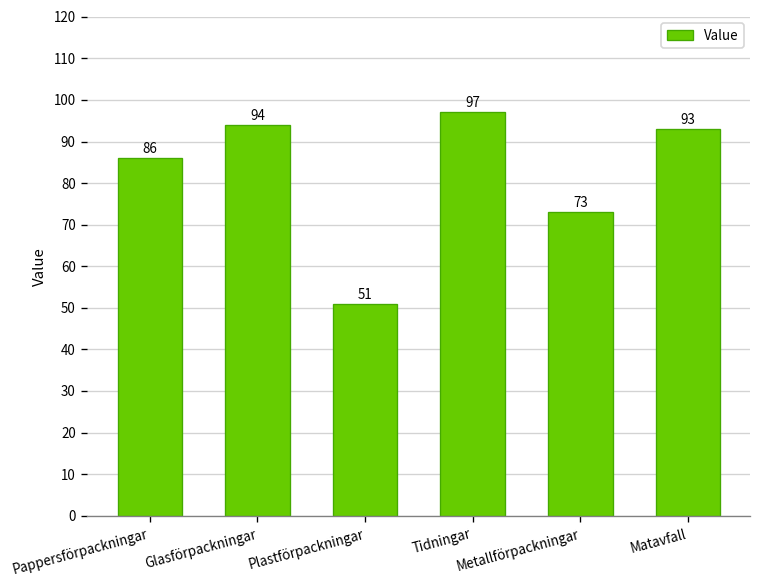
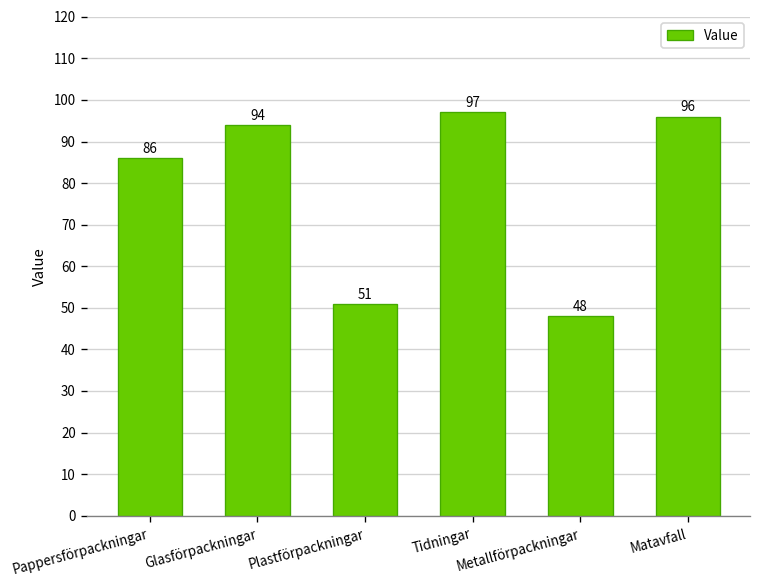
Metallförpackningar: 73 -> 48
Matavfall: 93 -> 96
